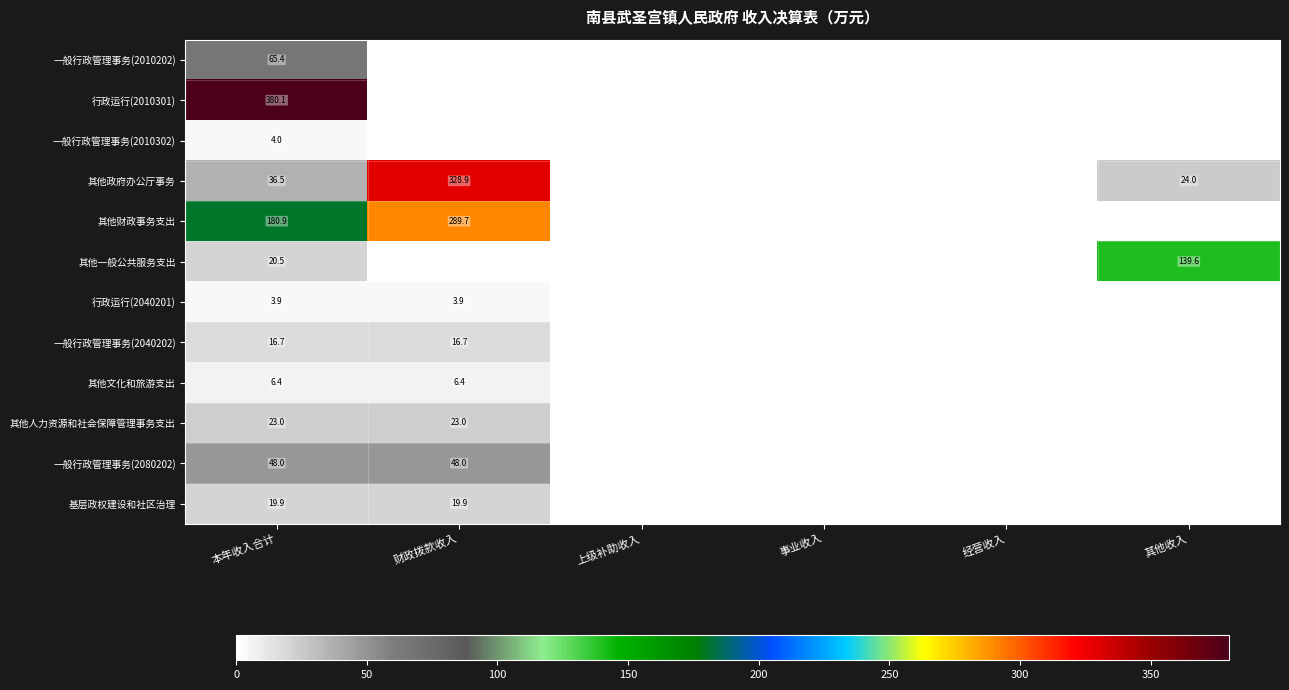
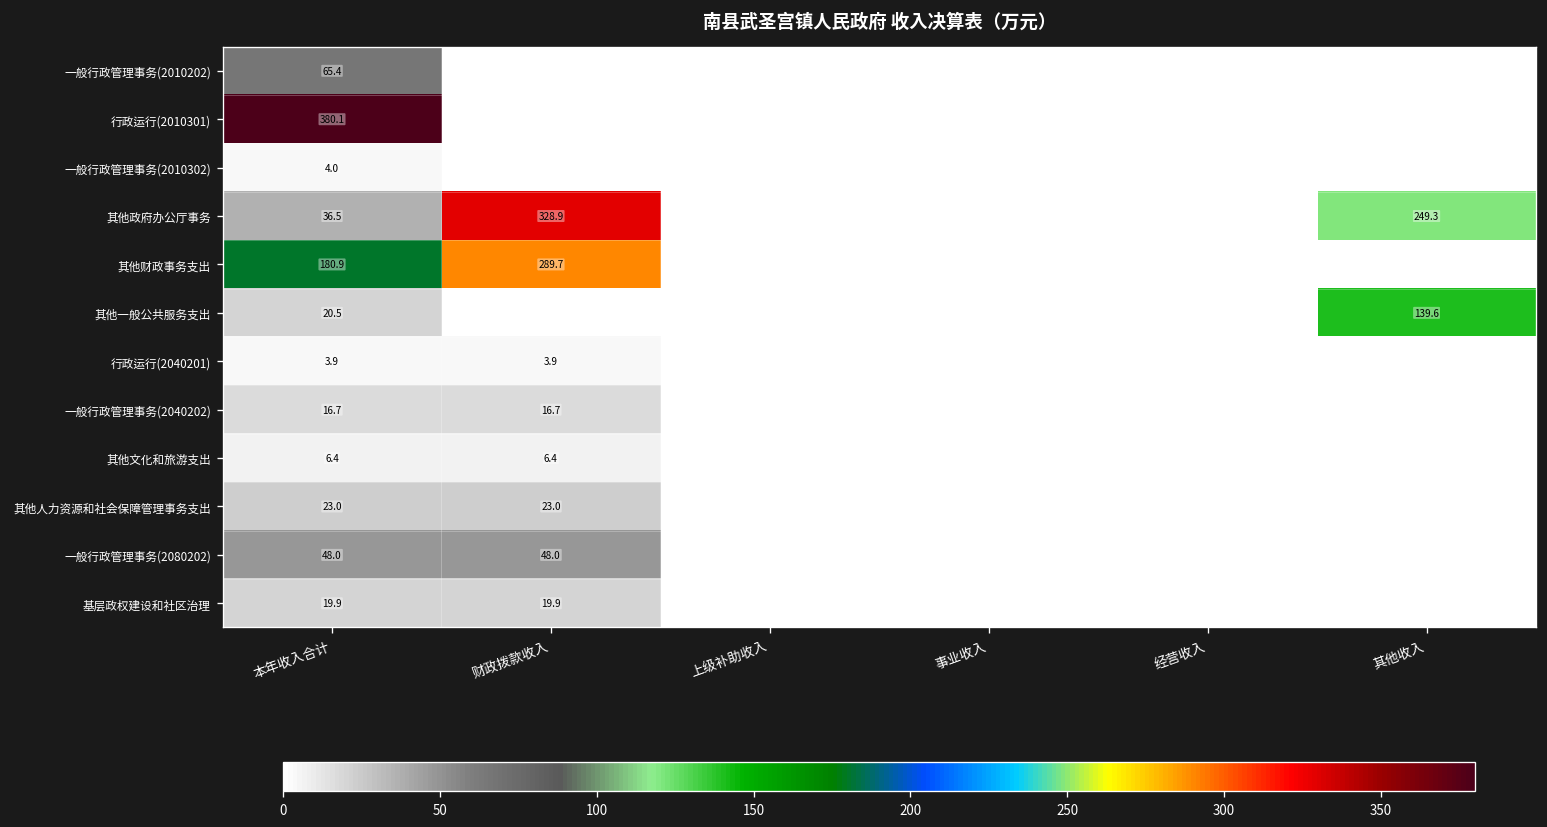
其他政府办公厅事务, 其他收入: 24.0 -> 249.3
